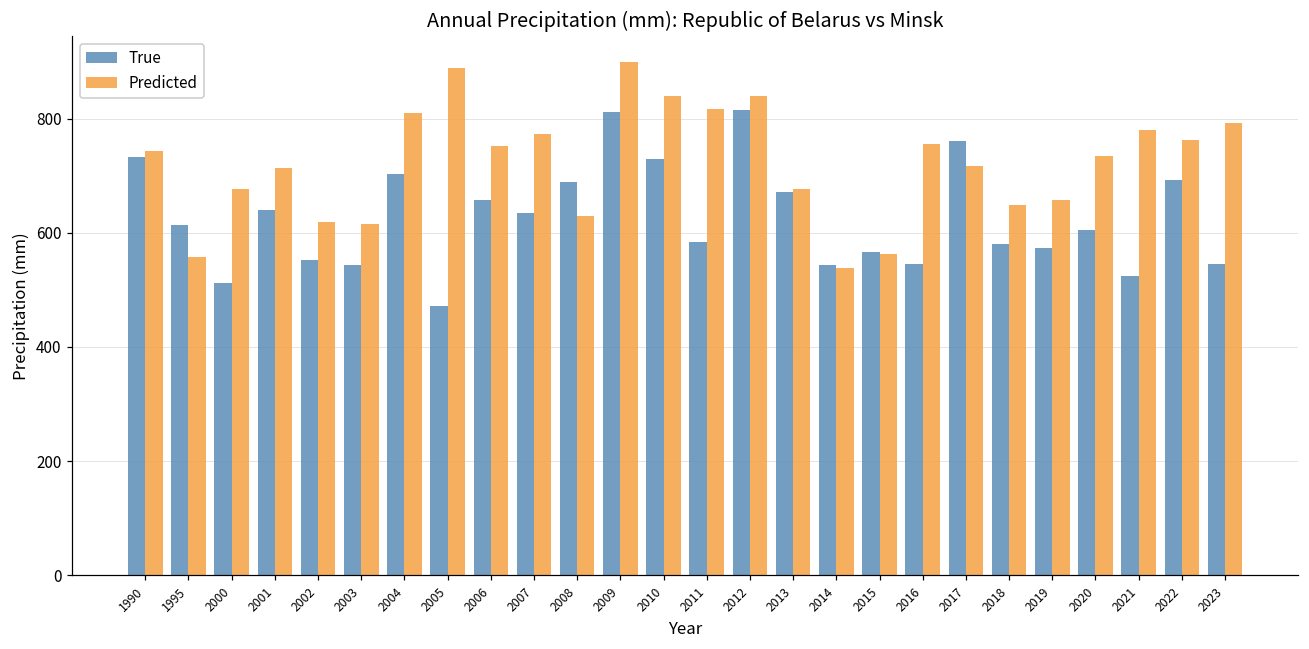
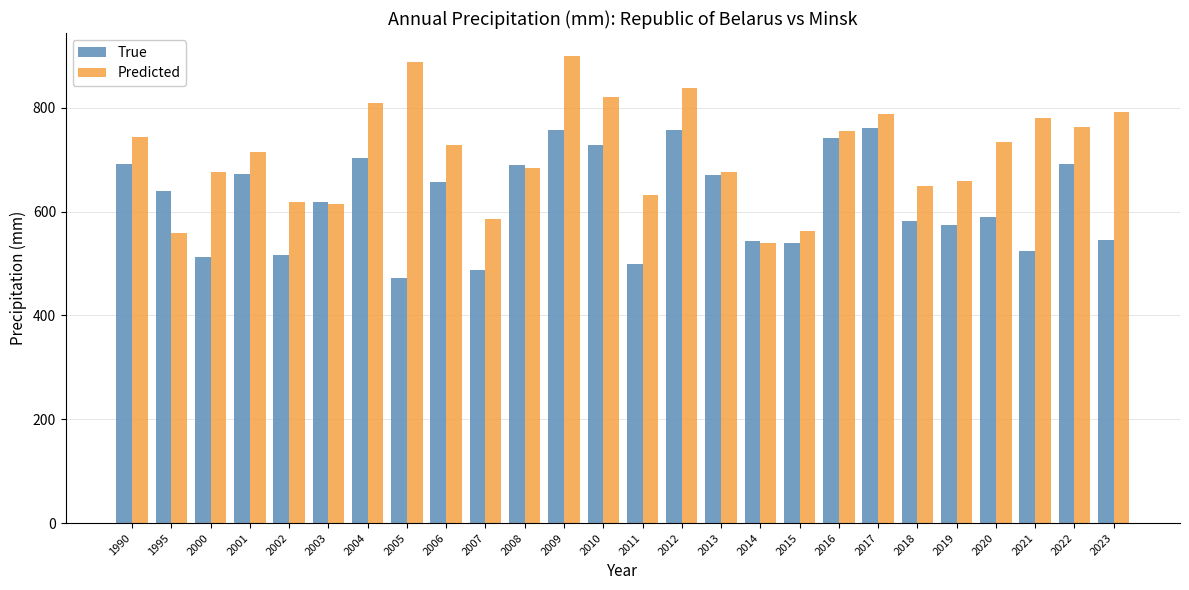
True, 1990: 730 -> 690
True, 1995: 610 -> 640
True, 2001: 640 -> 670
True, 2002: 550 -> 520
True, 2003: 540 -> 620
Predicted, 2006: 750 -> 730
True, 2007: 640 -> 490
Predicted, 2007: 770 -> 590
Predicted, 2008: 630 -> 680
True, 2009: 810 -> 760
Predicted, 2010: 840 -> 820
True, 2011: 580 -> 500
Predicted, 2011: 820 -> 630
True, 2012: 820 -> 760
True, 2015: 570 -> 540
True, 2016: 550 -> 740
Predicted, 2017: 720 -> 790
True, 2020: 610 -> 590
